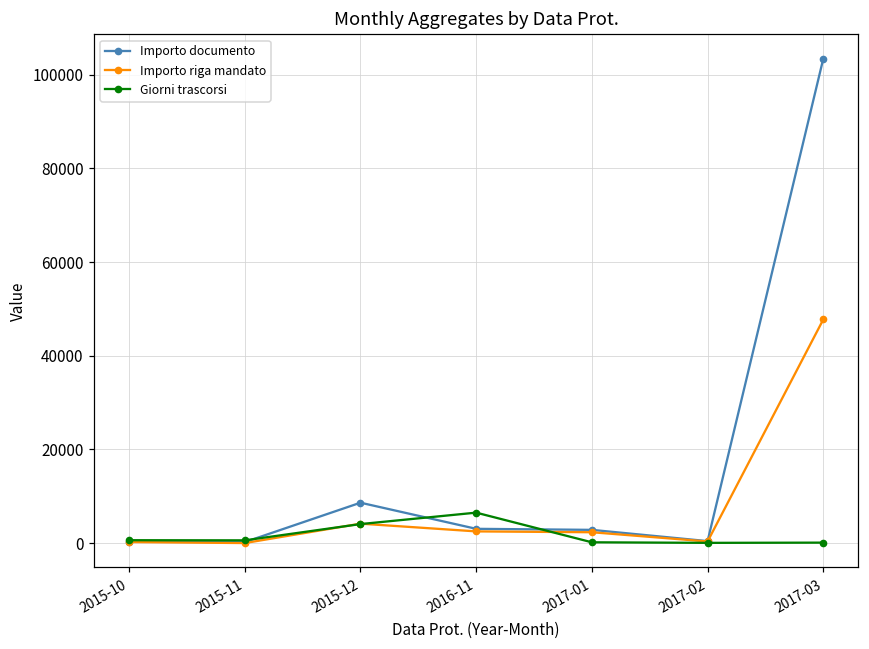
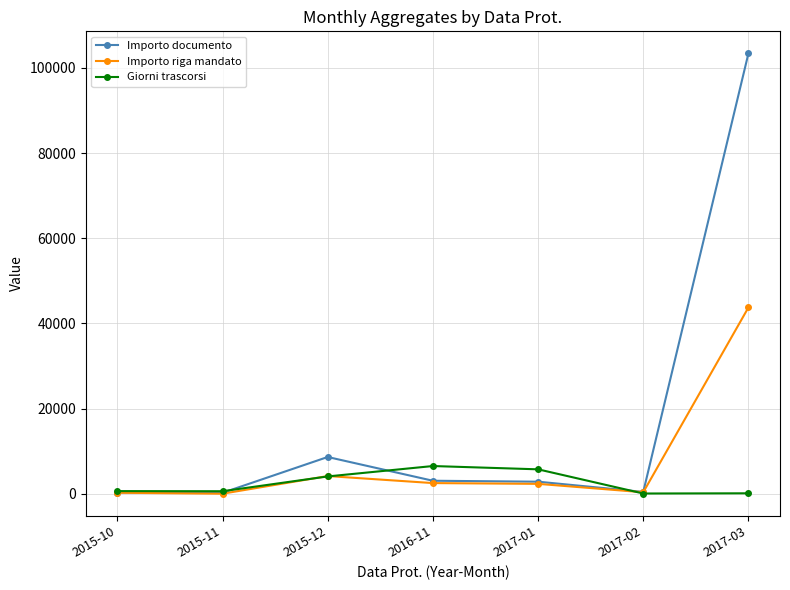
Giorni trascorsi, 2017-01: 0 -> 6000
Importo riga mandato, 2017-03: 48000 -> 44000
